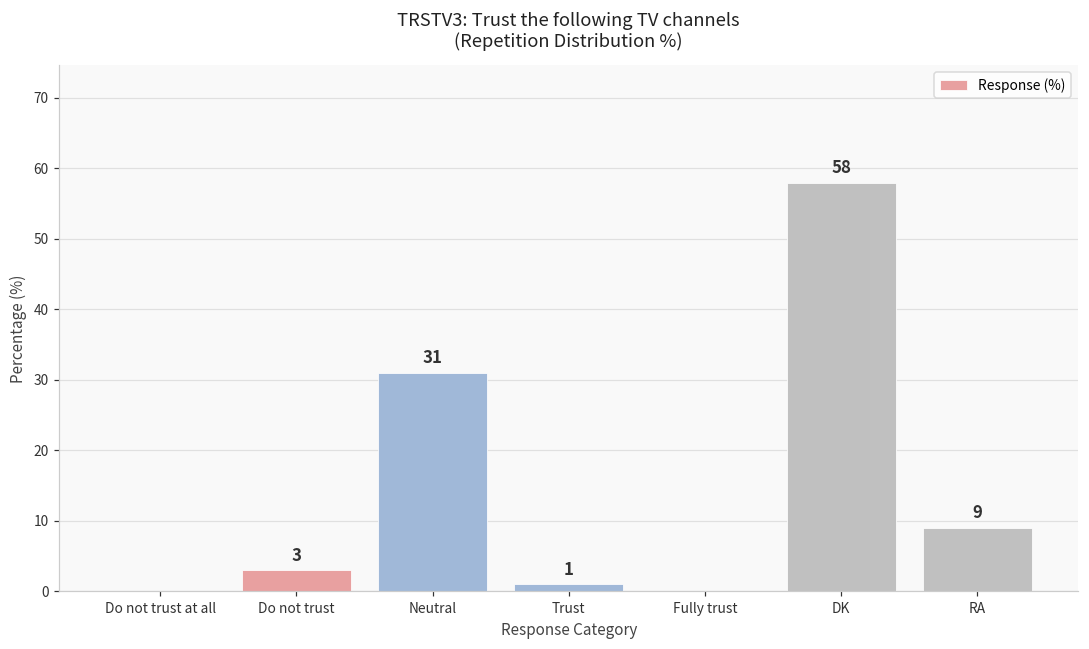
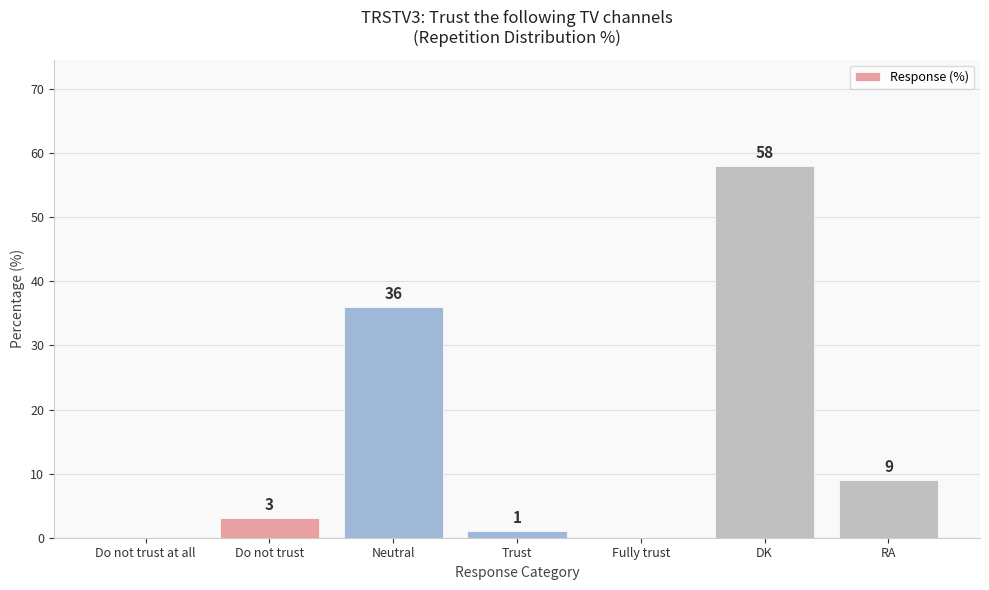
Neutral: 31 -> 36
